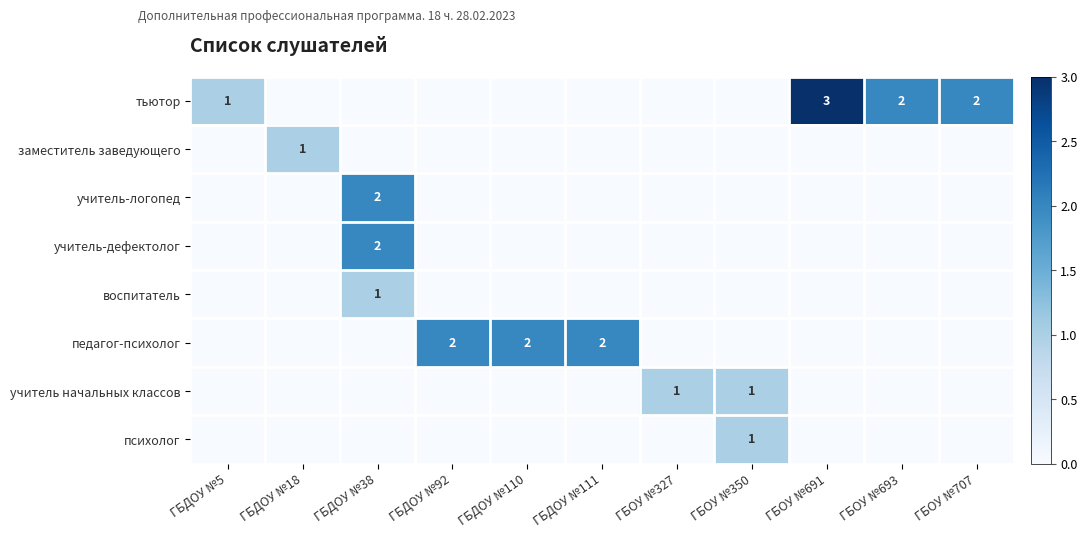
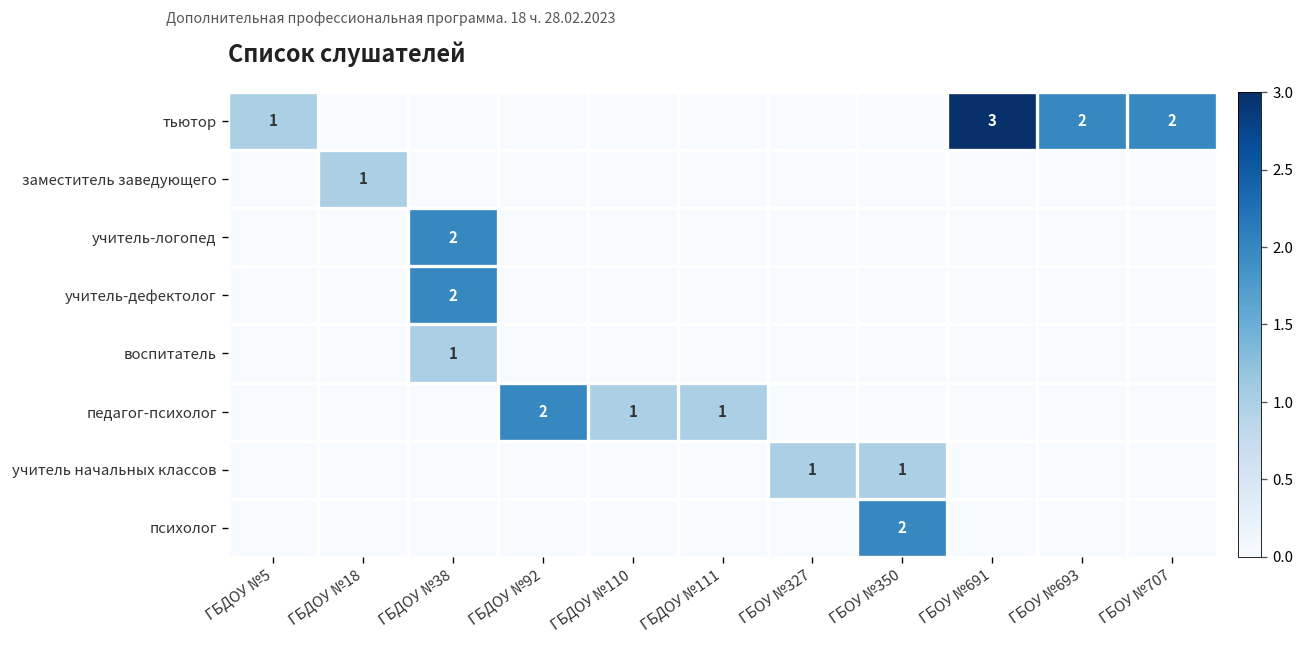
педагог-психолог, ГБДОУ №110: 2 -> 1
педагог-психолог, ГБДОУ №111: 2 -> 1
психолог, ГБОУ №350: 1 -> 2
